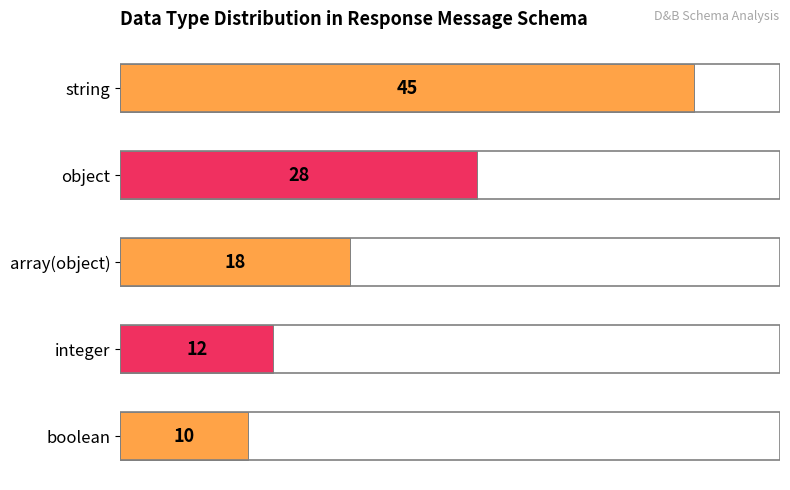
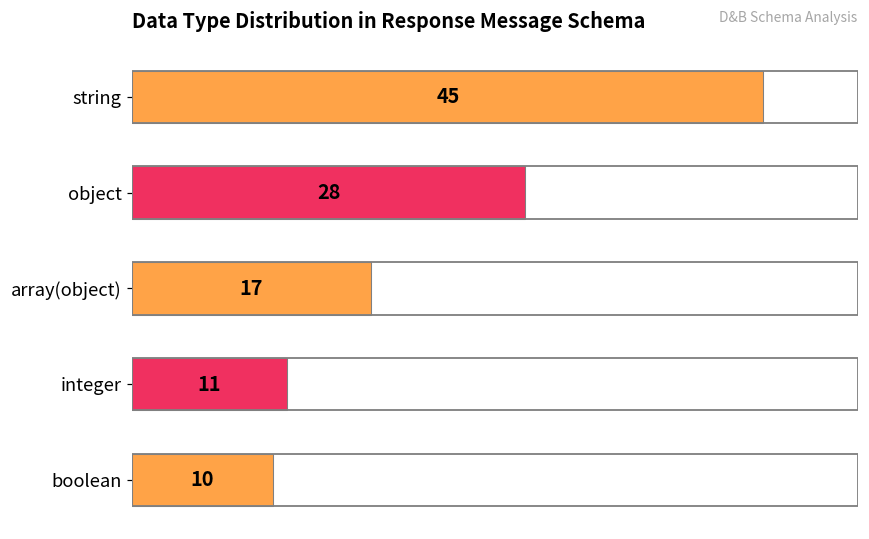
array(object): 18 -> 17
integer: 12 -> 11
